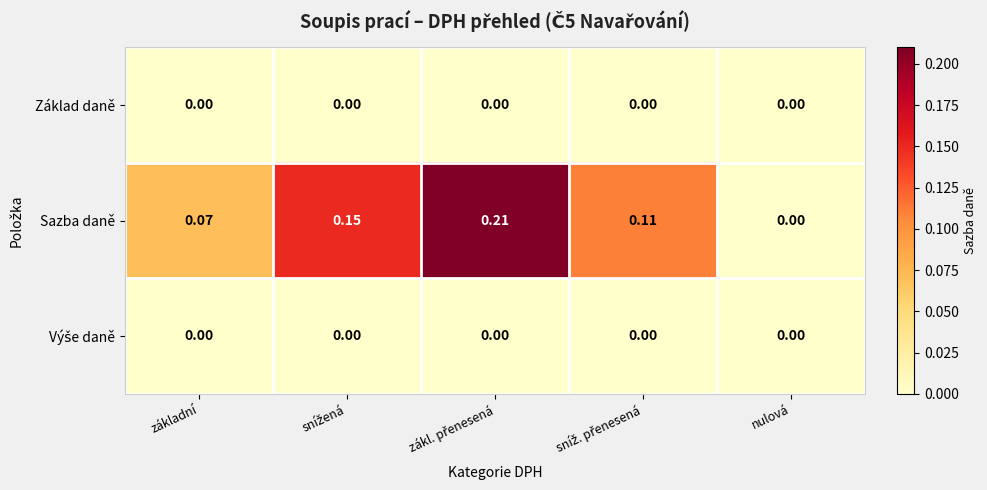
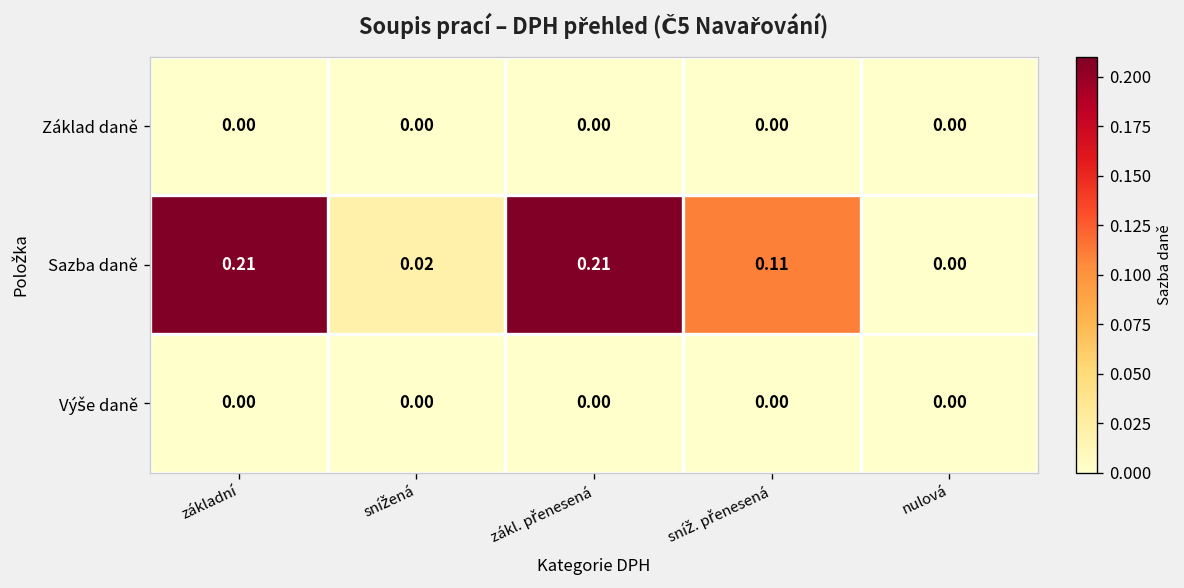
Sazba daně, základní: 0.07 -> 0.21
Sazba daně, snížená: 0.15 -> 0.02
